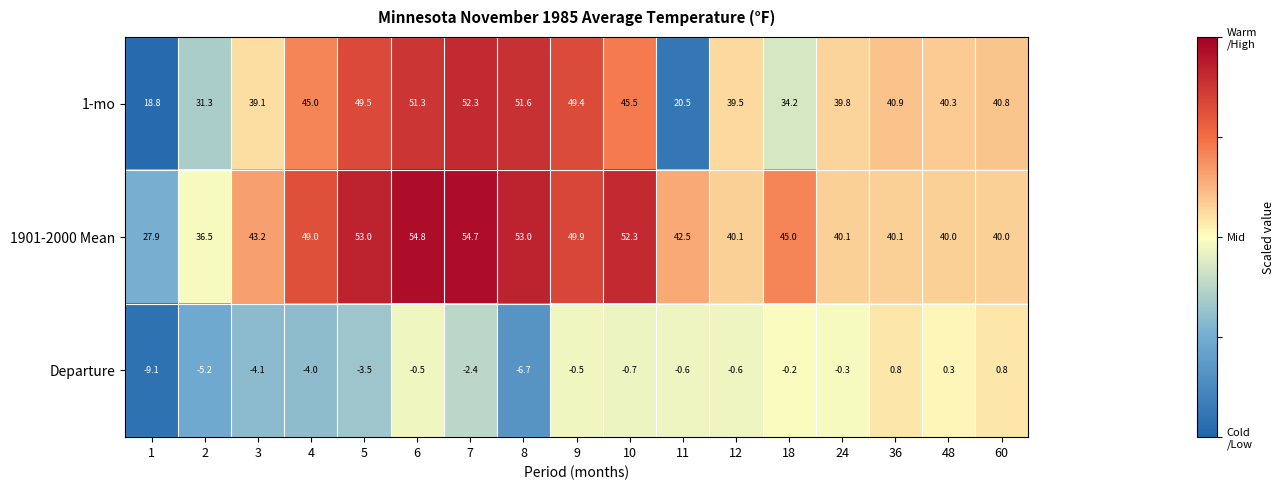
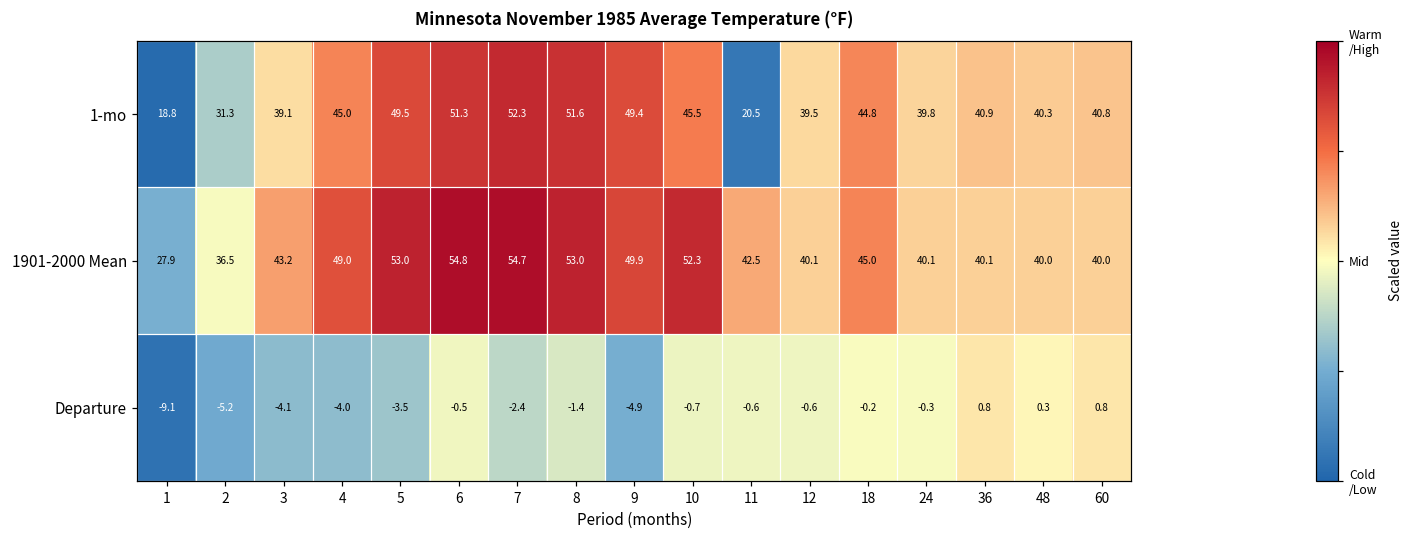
1-mo, 18: 34.2 -> 44.8
Departure, 8: -6.7 -> -1.4
Departure, 9: -0.5 -> -4.9
